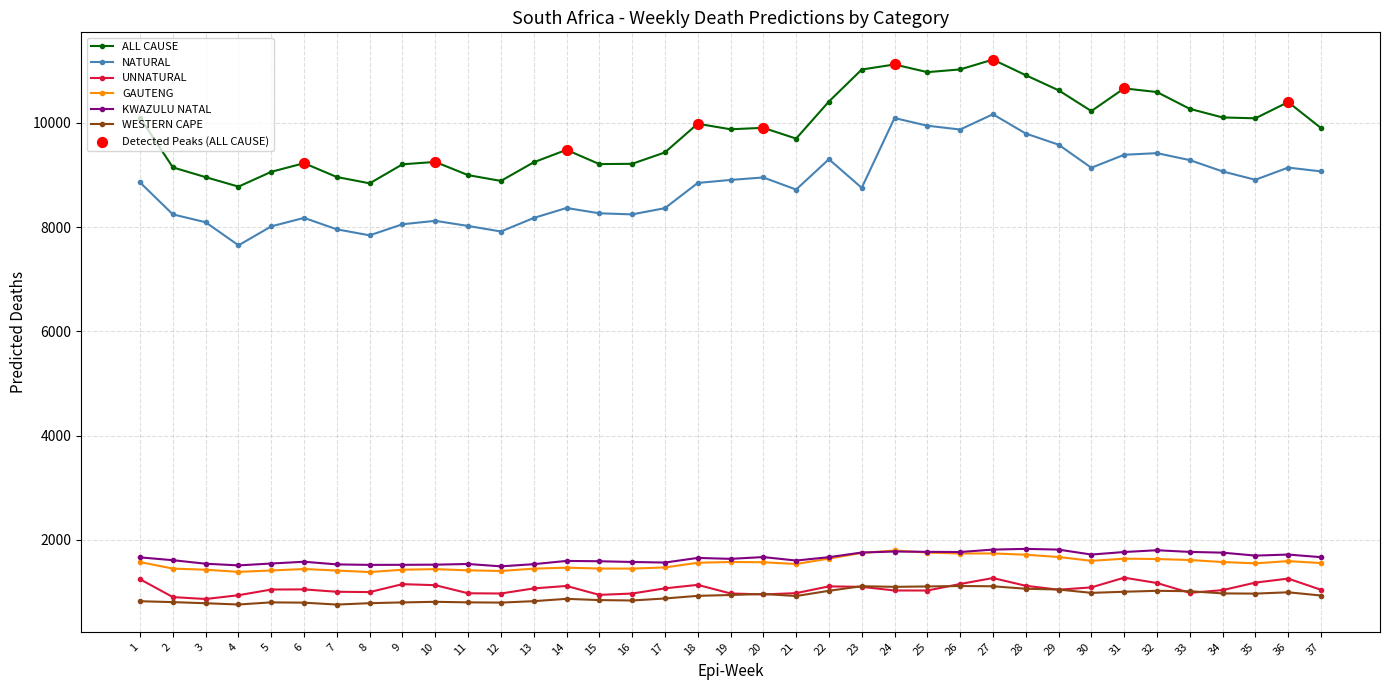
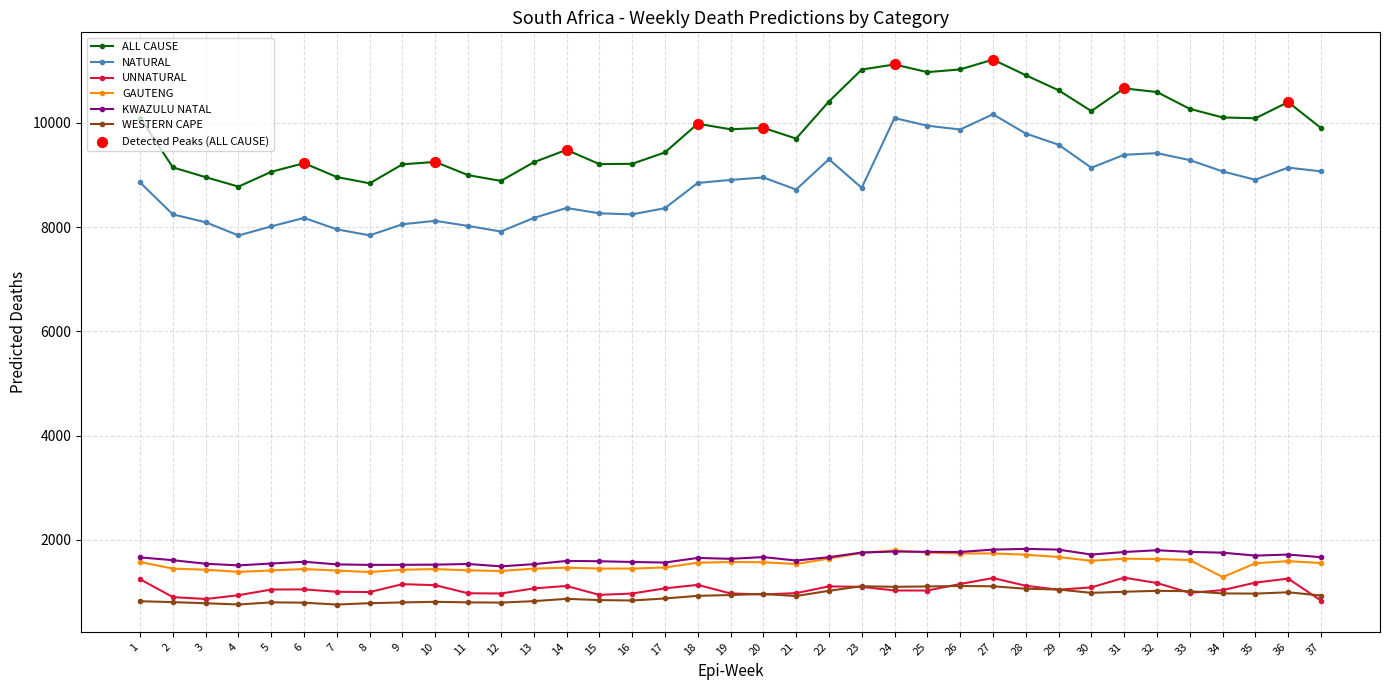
NATURAL, 4: 7600 -> 7800
GAUTENG, 34: 1600 -> 1300
UNNATURAL, 37: 1000 -> 800
